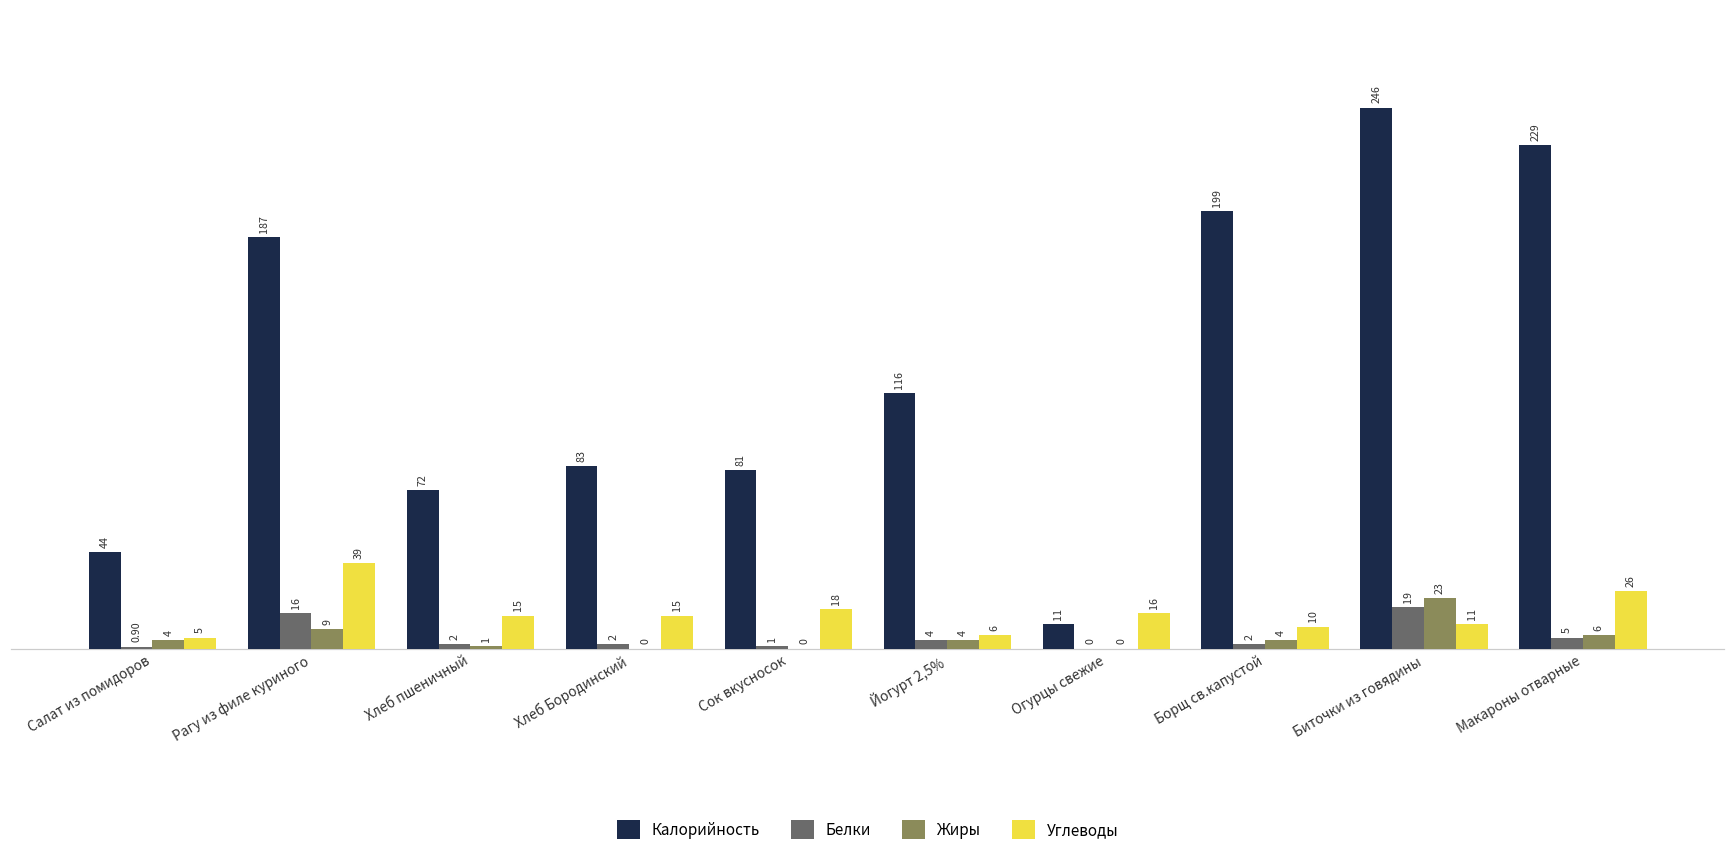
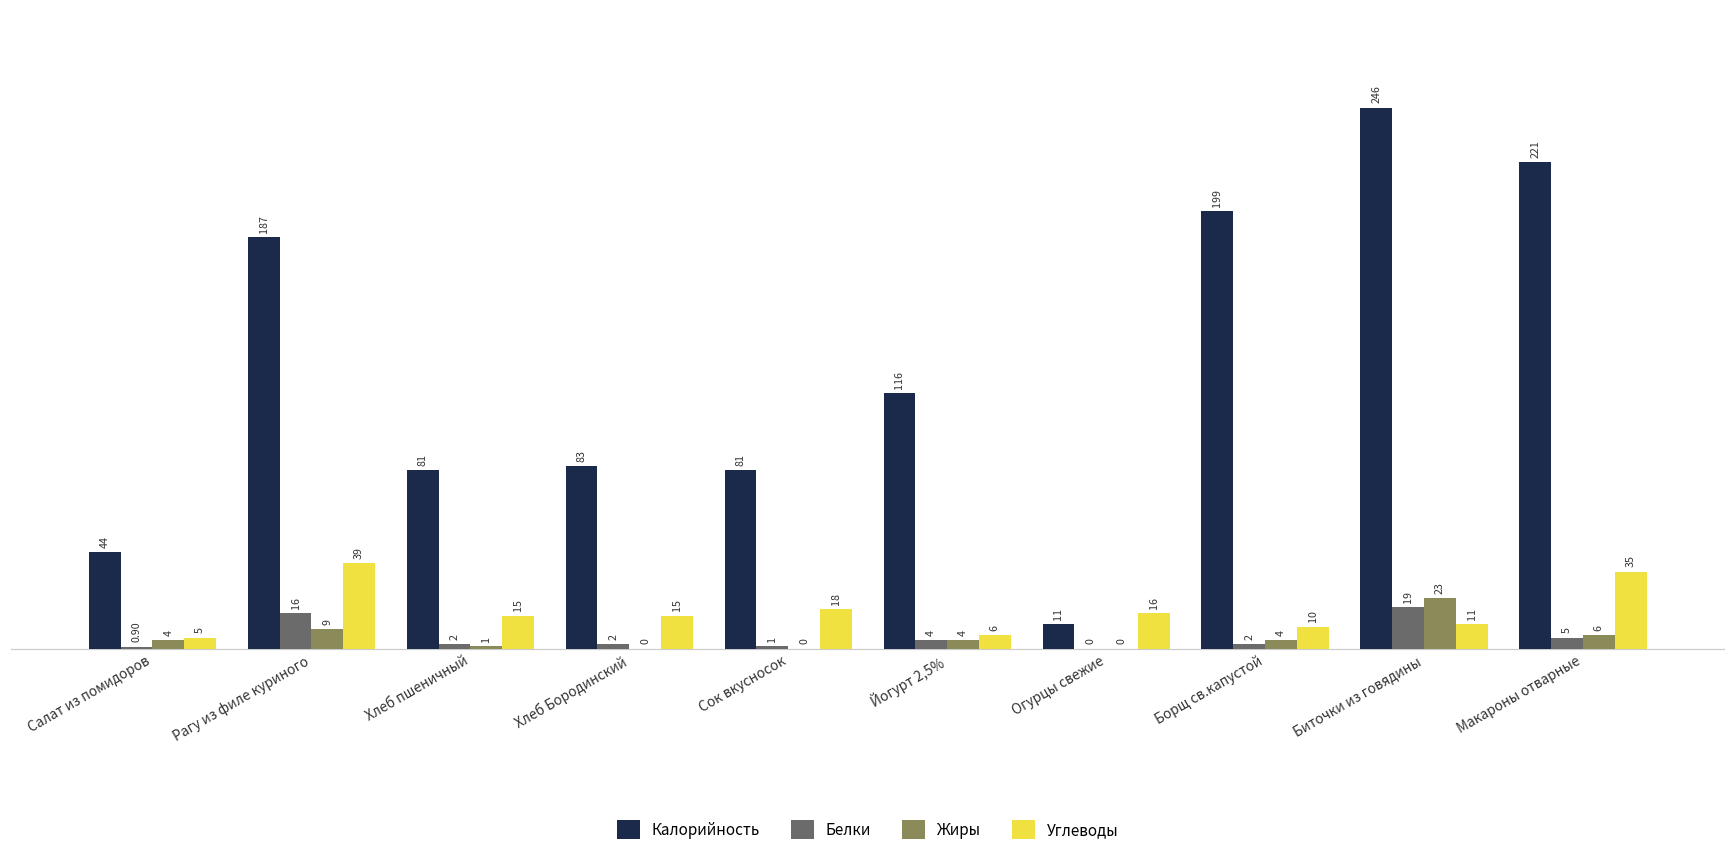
Калорийность, Хлеб пшеничный: 72 -> 81
Калорийность, Макароны отварные: 229 -> 221
Углеводы, Макароны отварные: 26 -> 35
